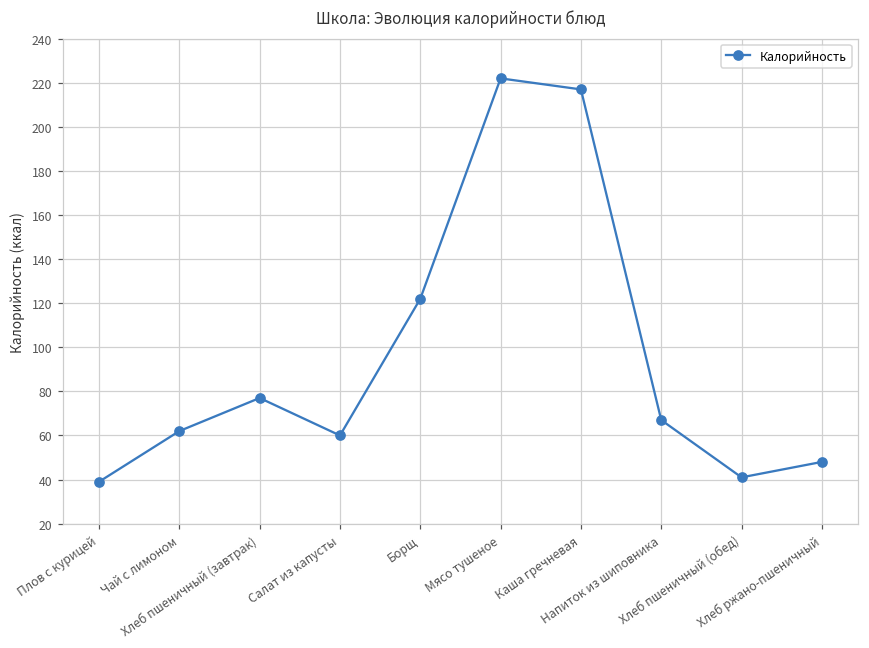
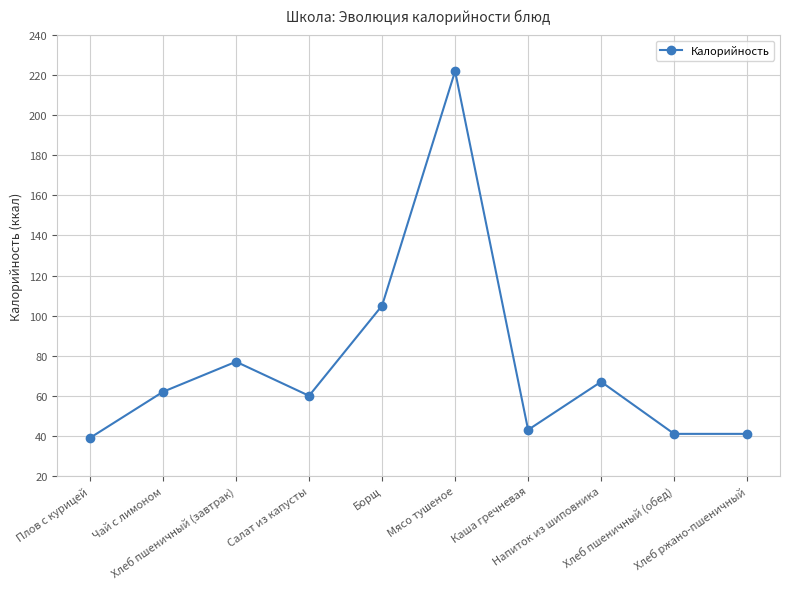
Борщ: 122 -> 105
Каша гречневая: 217 -> 43
Хлеб ржано-пшеничный: 48 -> 41
